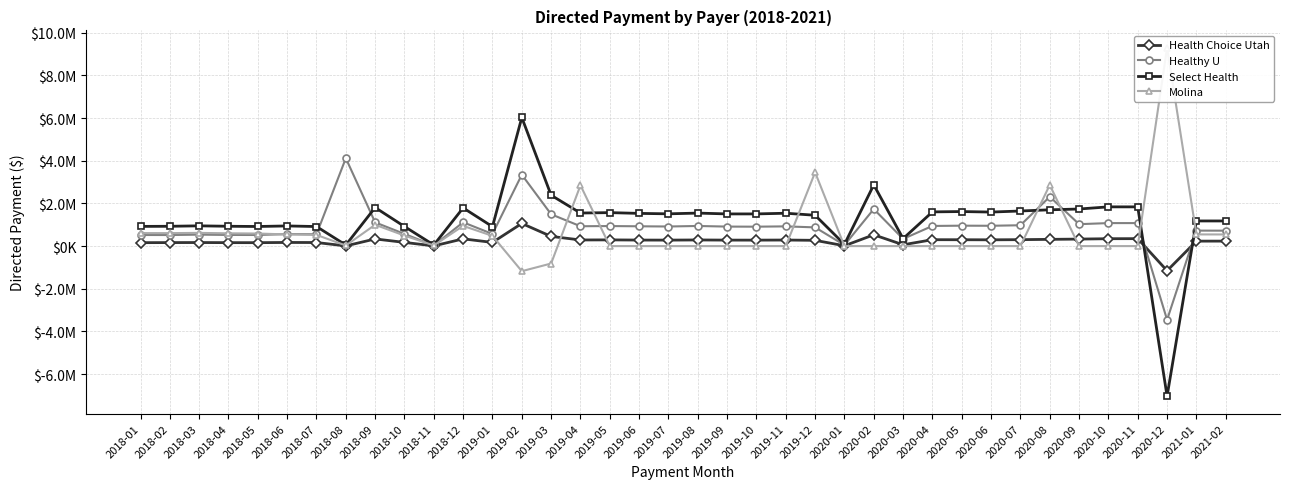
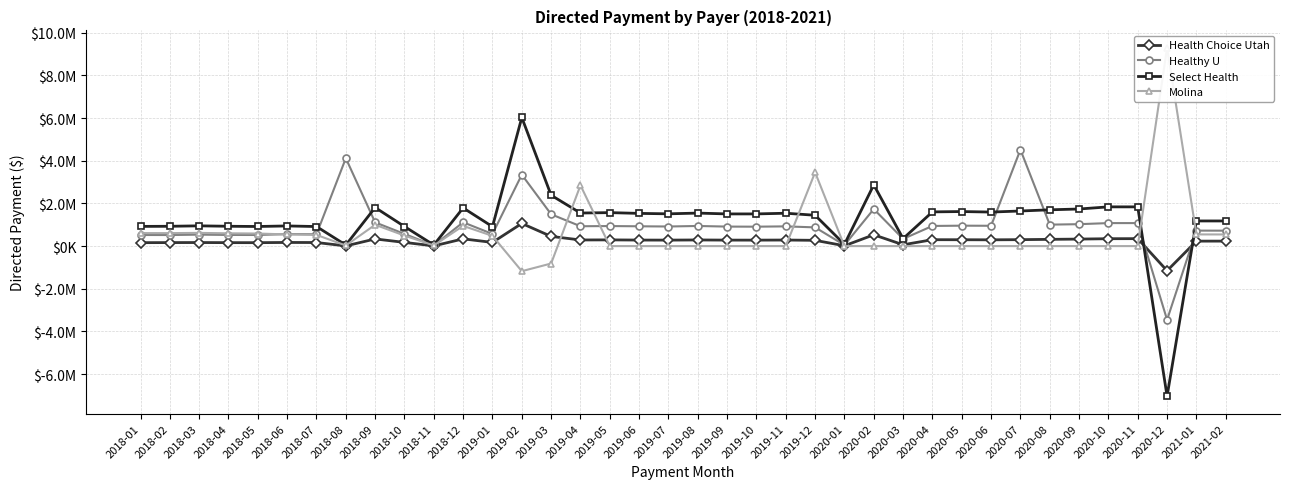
Healthy U, 2020-07: $1000000 -> $4500000
Healthy U, 2020-08: $2300000 -> $1000000
Molina, 2020-08: $2900000 -> $0
